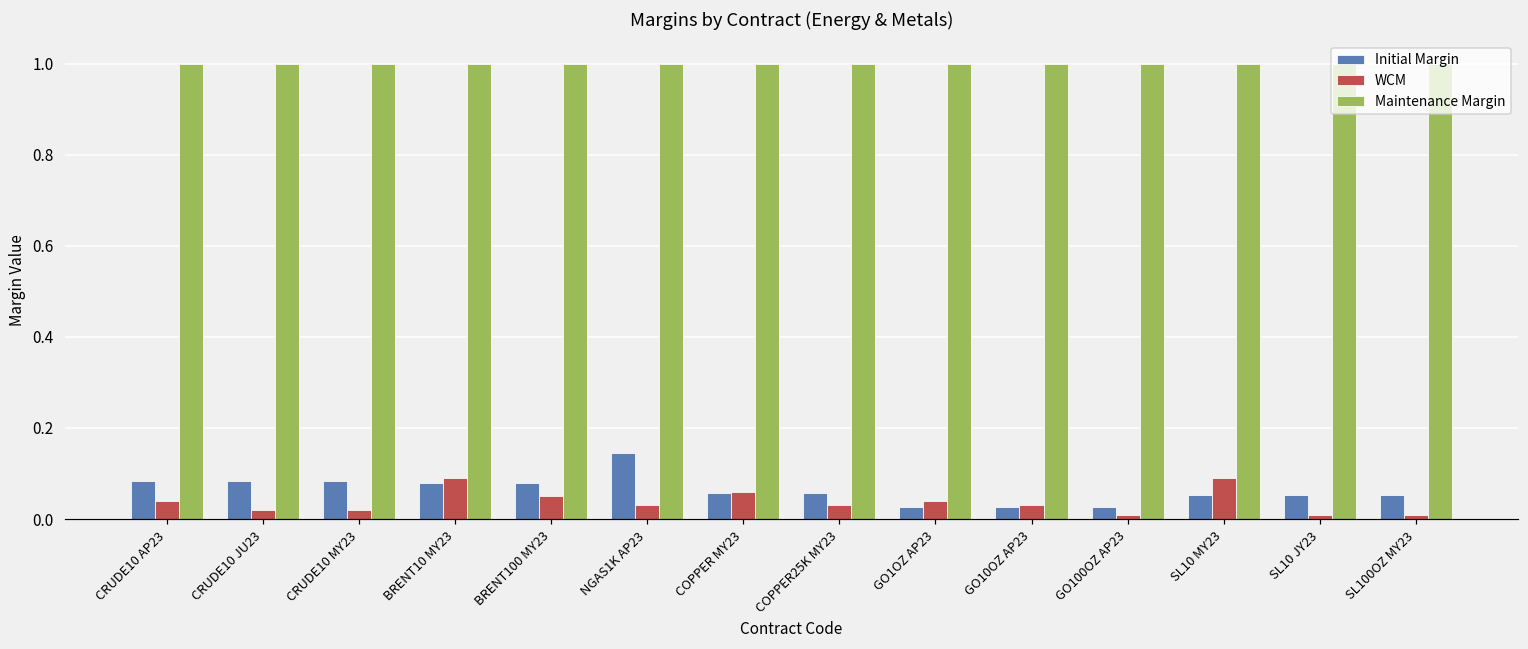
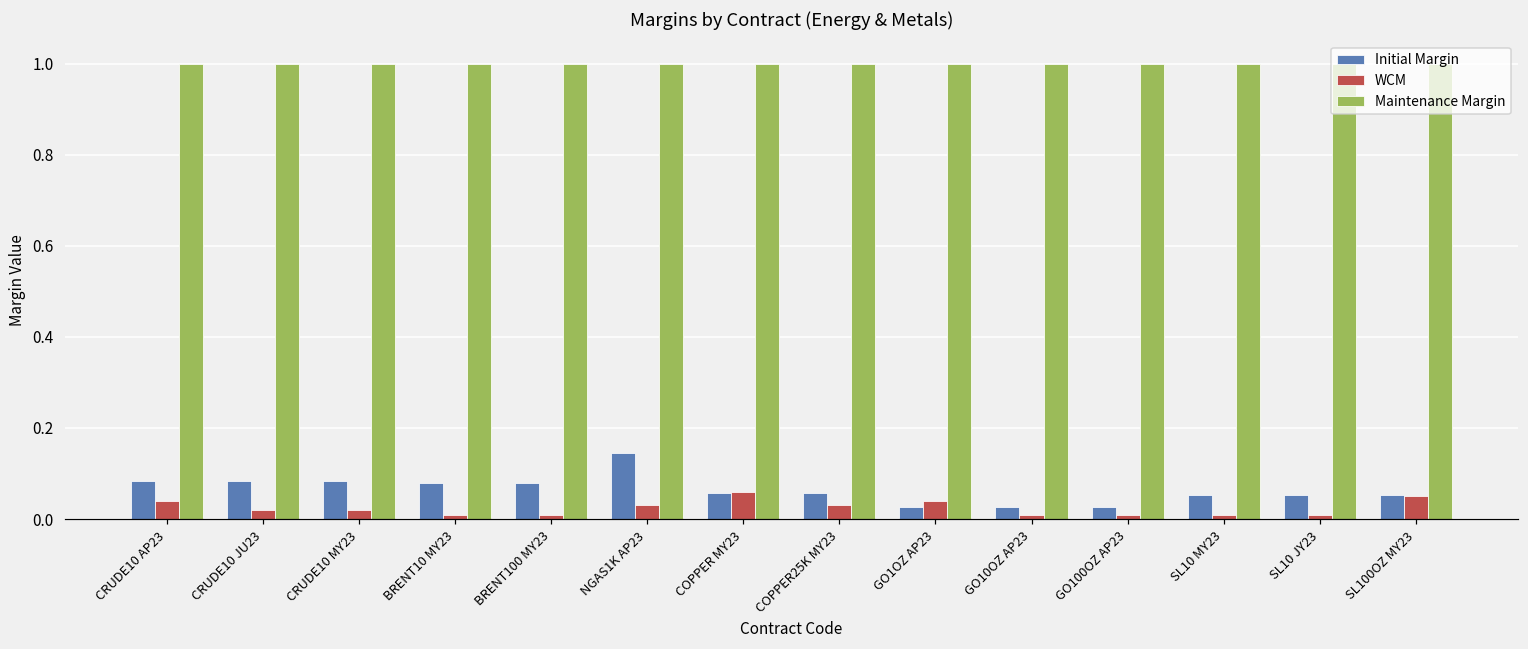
WCM, BRENT10 MY23: 0.09 -> 0.01
WCM, BRENT100 MY23: 0.05 -> 0.01
WCM, GO10OZ AP23: 0.03 -> 0.01
WCM, SL10 MY23: 0.09 -> 0.01
WCM, SL100OZ MY23: 0.01 -> 0.05
